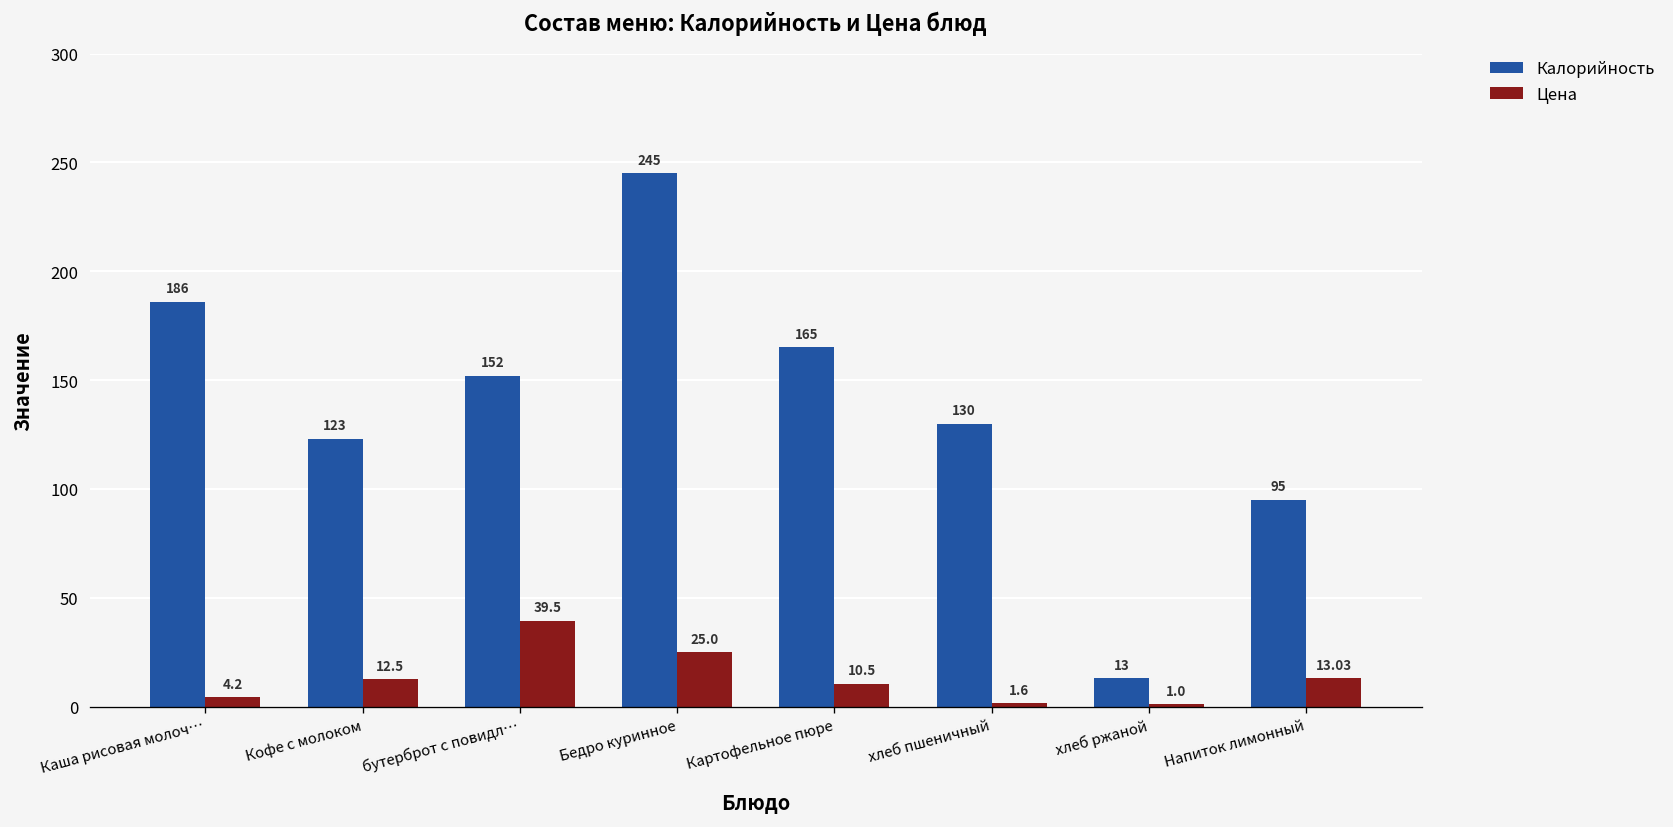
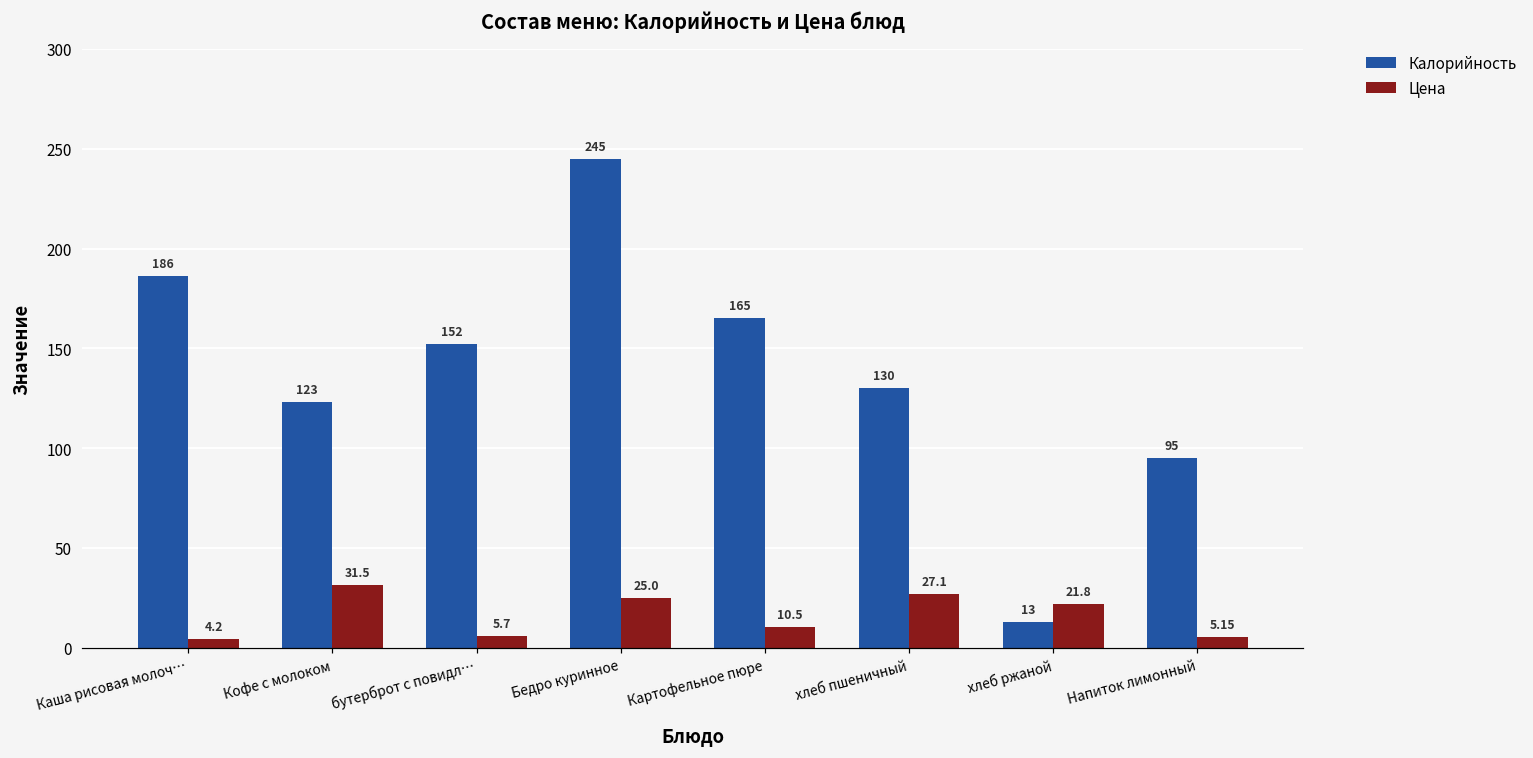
Цена, Кофе с молоком: 12.5 -> 31.5
Цена, бутерброт с повидл…: 39.5 -> 5.7
Цена, хлеб пшеничный: 1.6 -> 27.1
Цена, хлеб ржаной: 1.0 -> 21.8
Цена, Напиток лимонный: 13.03 -> 5.15
